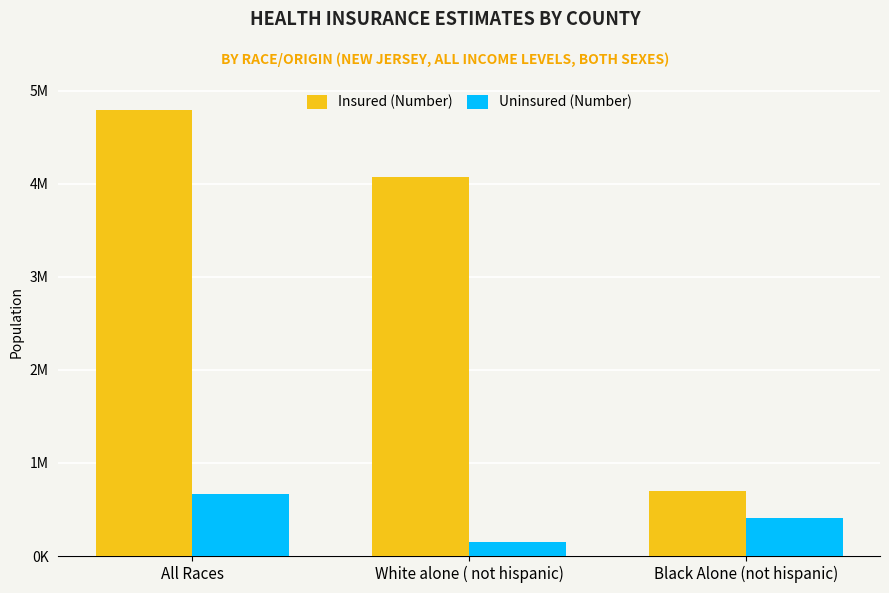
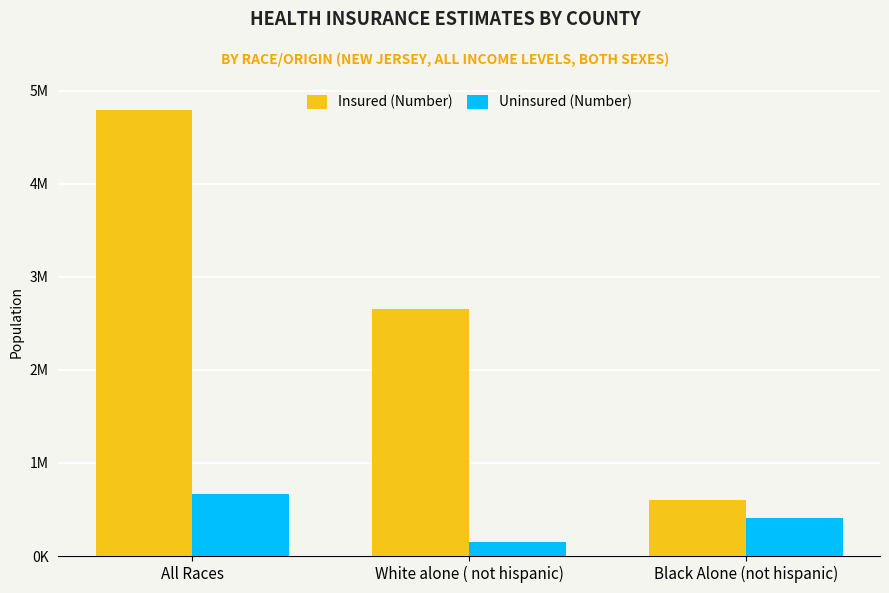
Insured (Number), White alone ( not hispanic): 4100000 -> 2700000
Insured (Number), Black Alone (not hispanic): 700000 -> 600000
